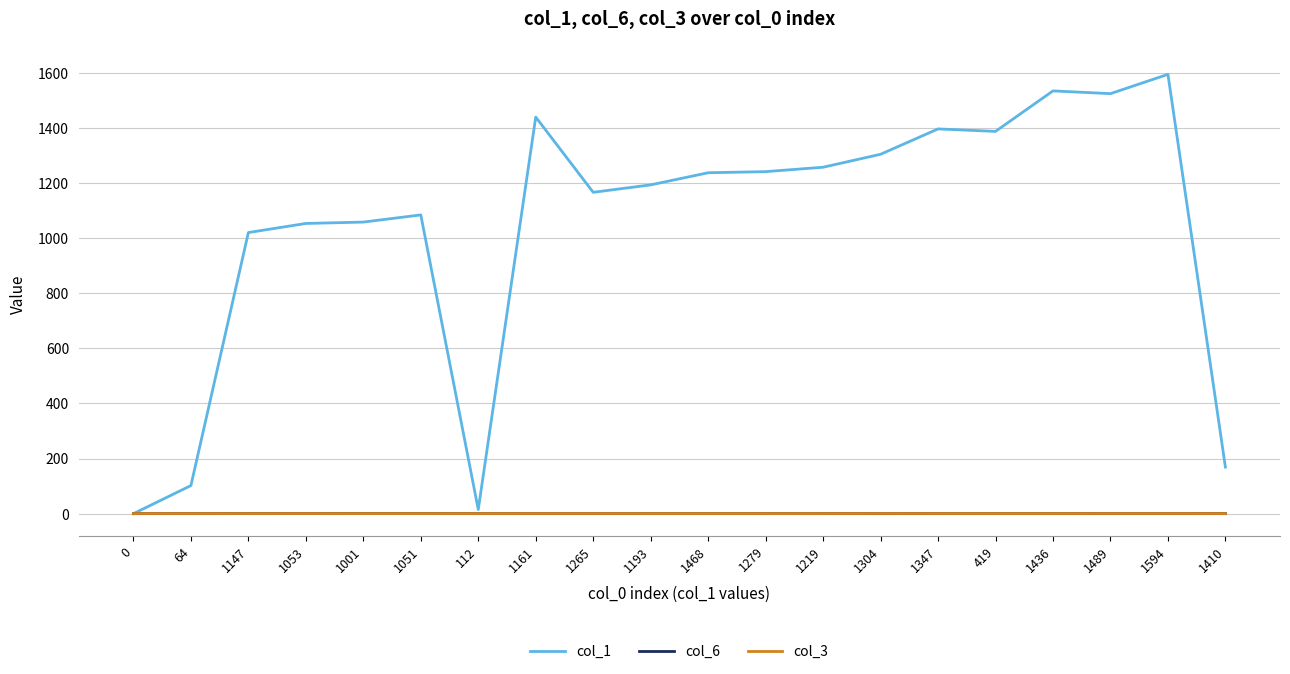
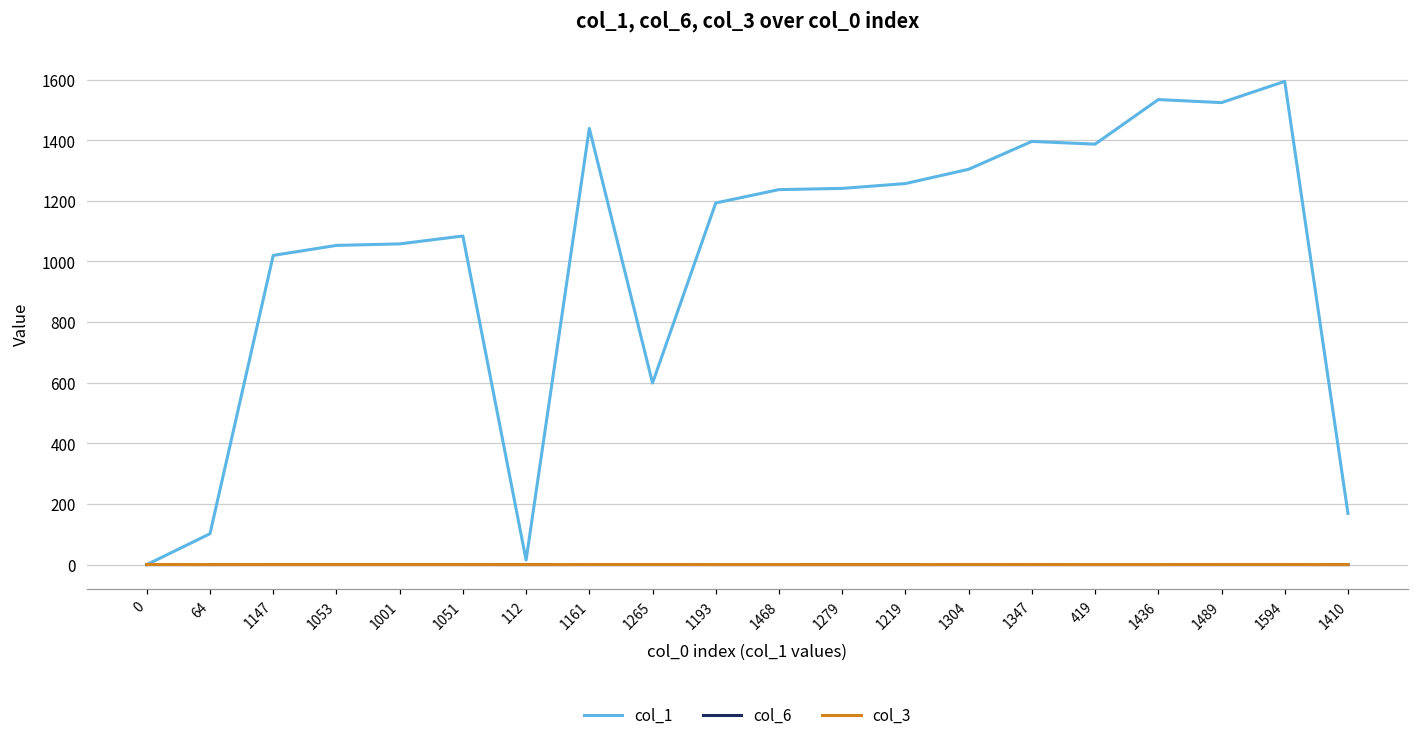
col_1, 1265: 1170 -> 600
